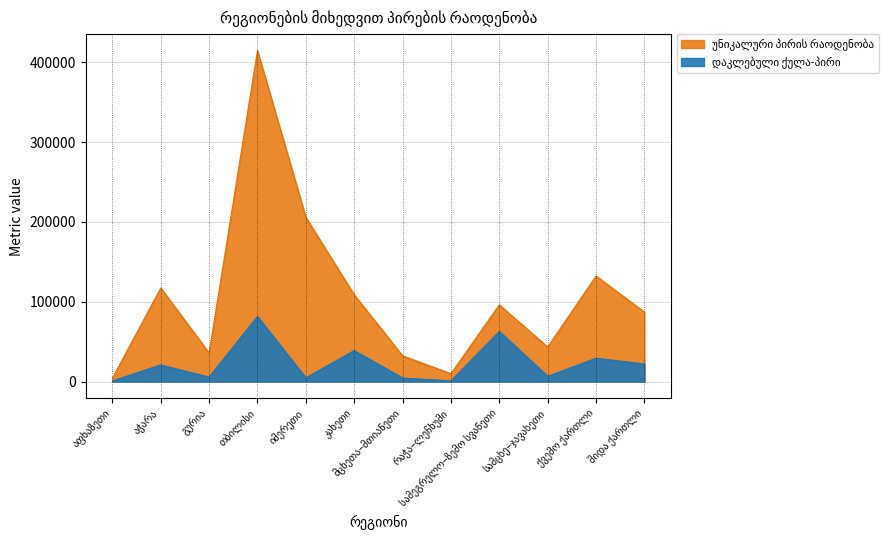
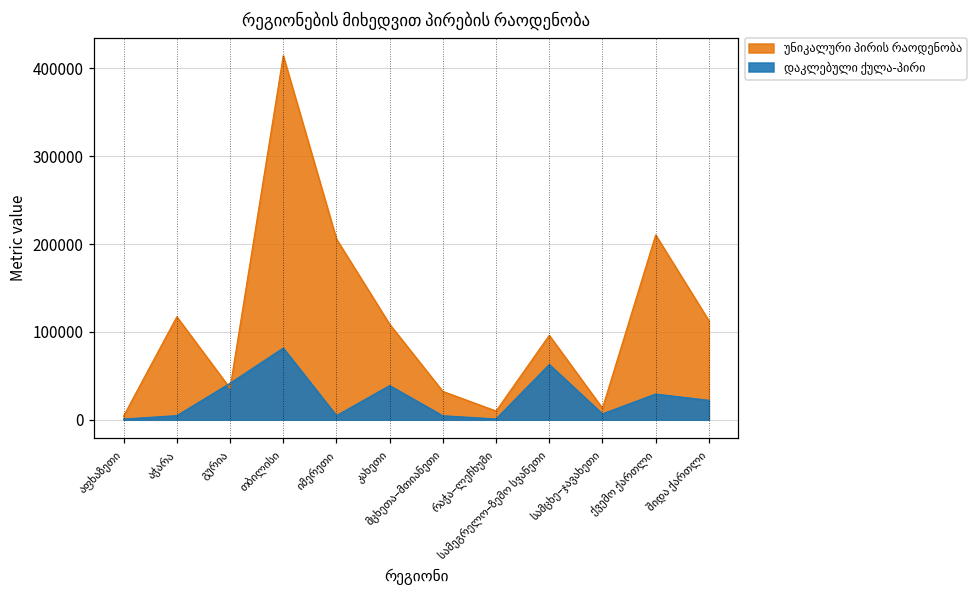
დაკლებული ქულა-პირი, აჭარა: 20000 -> 0
დაკლებული ქულა-პირი, გურია: 10000 -> 40000
უნიკალური პირის რაოდენობა, სამცხე–ჯავახეთი: 40000 -> 10000
უნიკალური პირის რაოდენობა, ქვემო ქართლი: 130000 -> 210000
უნიკალური პირის რაოდენობა, შიდა ქართლი: 90000 -> 110000
